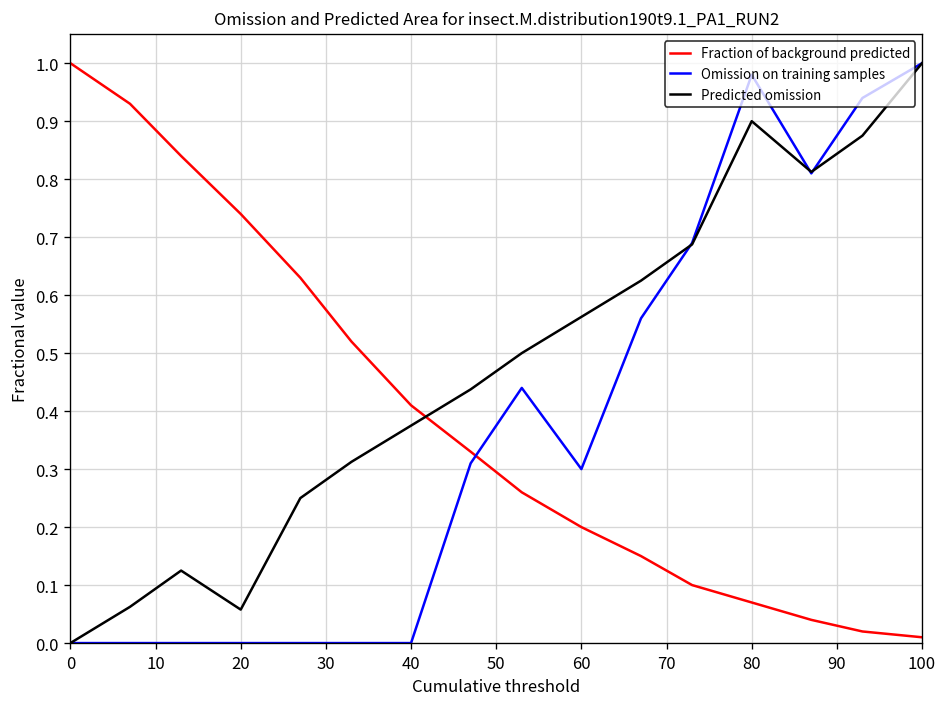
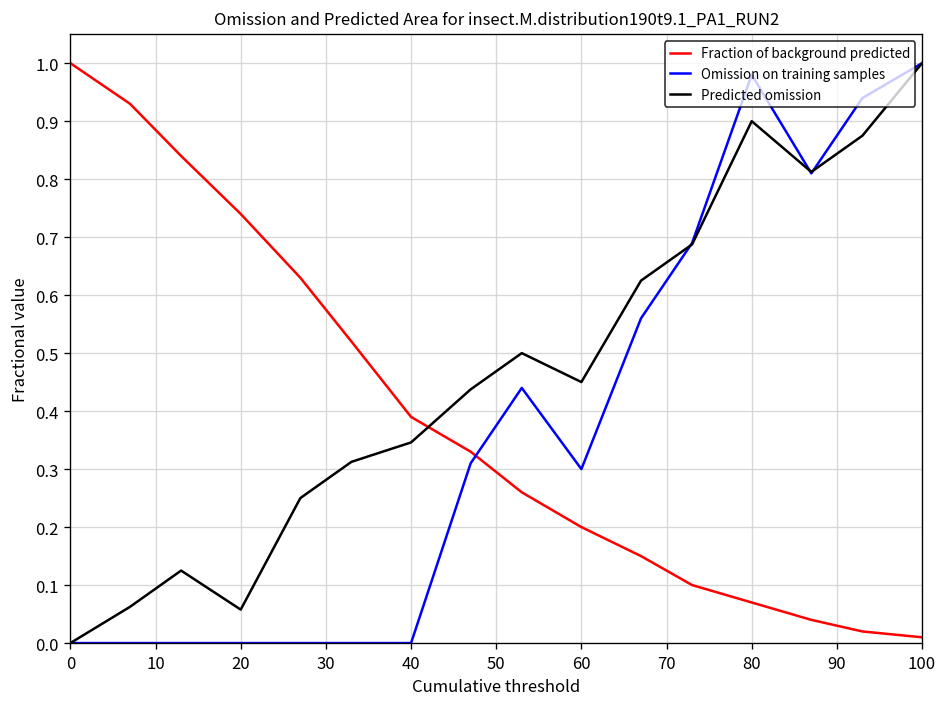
Fraction of background predicted, 40: 0.41 -> 0.39
Predicted omission, 40: 0.38 -> 0.35
Predicted omission, 60: 0.56 -> 0.45
